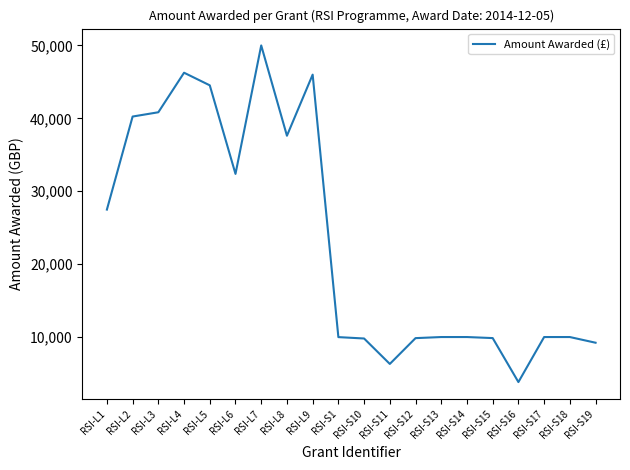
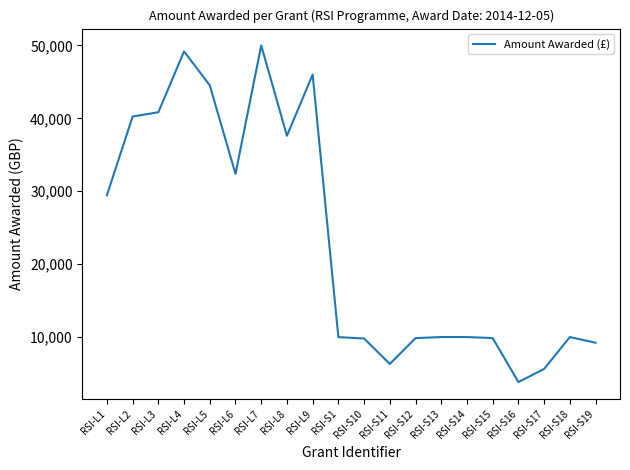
RSI-L1: 27,000 -> 29,000
RSI-L4: 46,000 -> 49,000
RSI-S17: 10,000 -> 6,000
